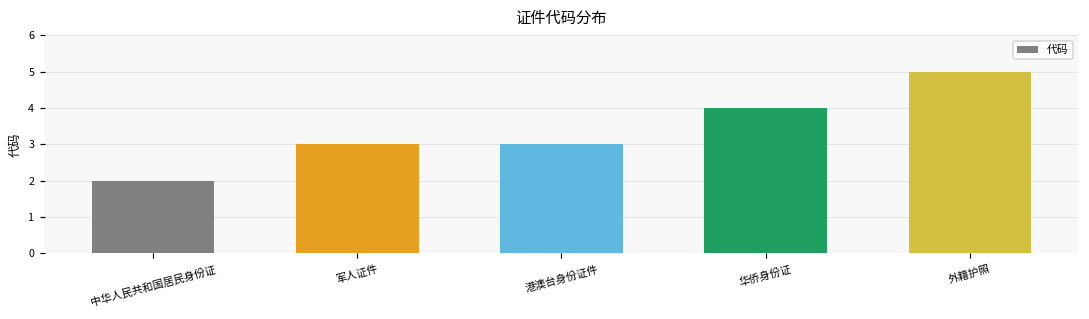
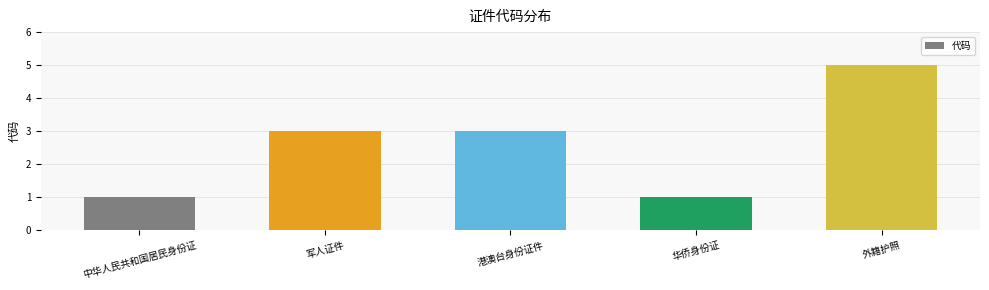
中华人民共和国居民身份证: 2 -> 1
华侨身份证: 4 -> 1
